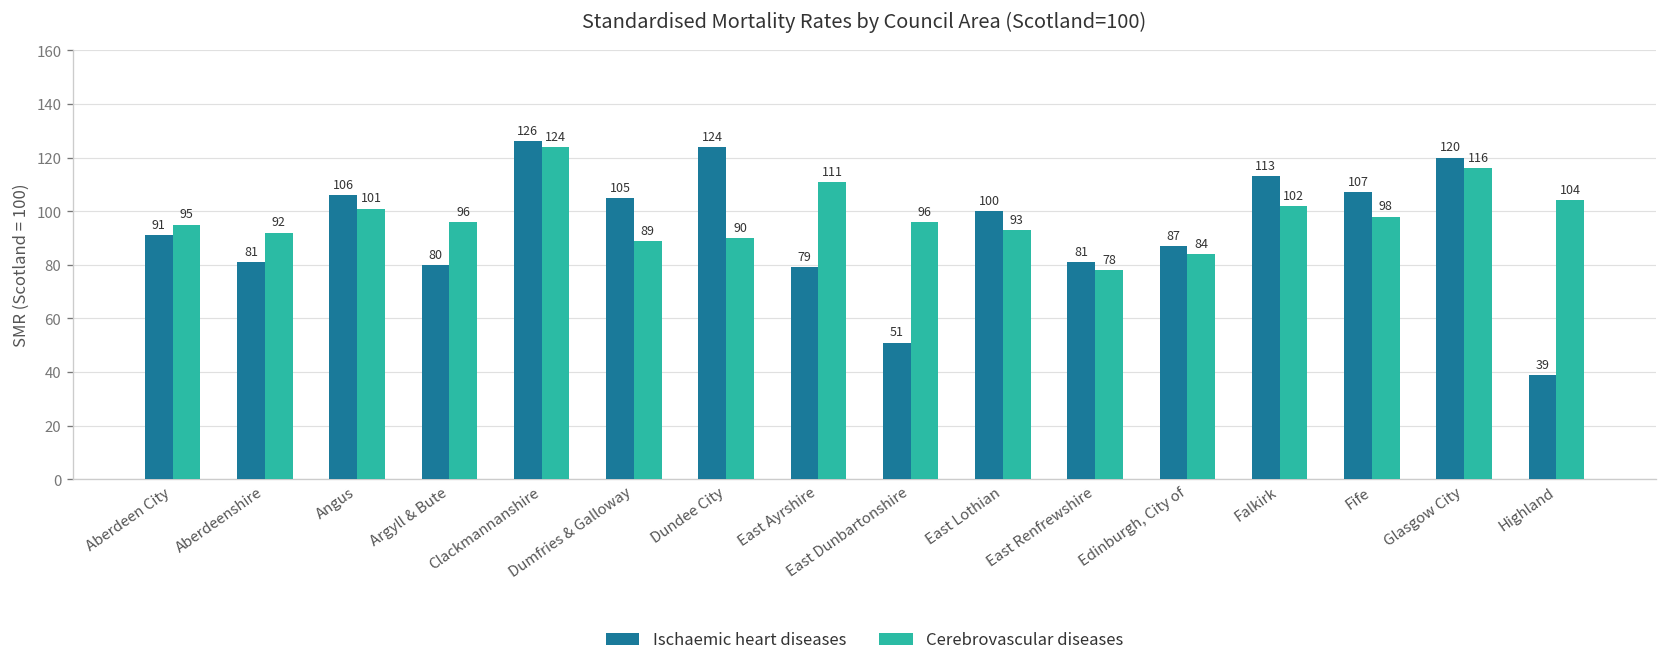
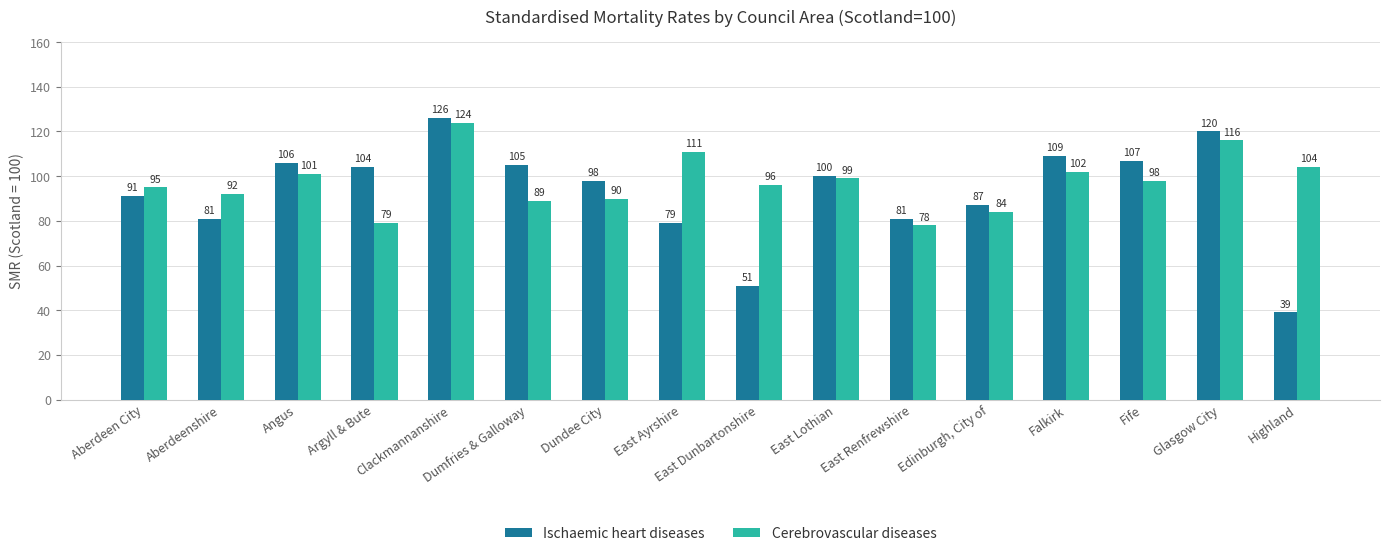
Ischaemic heart diseases, Argyll & Bute: 80 -> 104
Cerebrovascular diseases, Argyll & Bute: 96 -> 79
Ischaemic heart diseases, Dundee City: 124 -> 98
Cerebrovascular diseases, East Lothian: 93 -> 99
Ischaemic heart diseases, Falkirk: 113 -> 109
